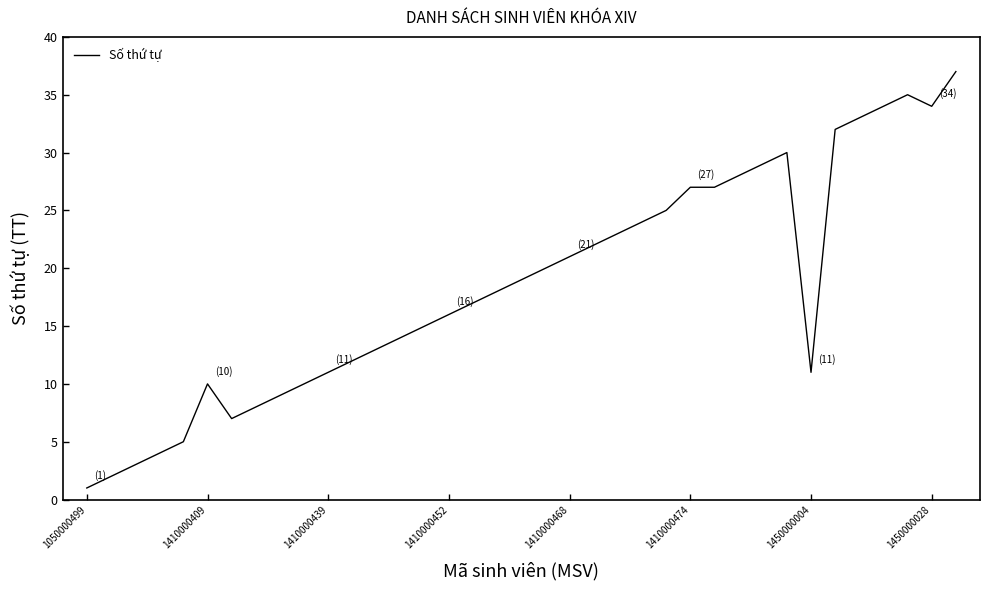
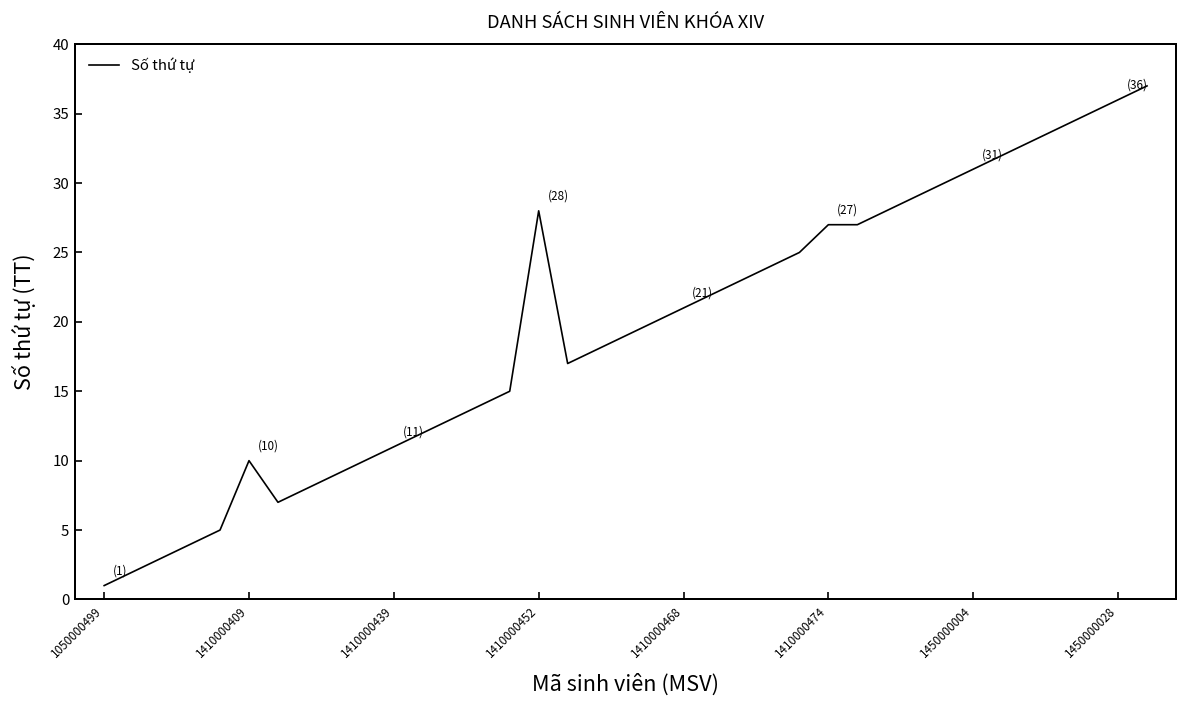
1410000452: (16) -> (28)
1450000004: (11) -> (31)
1450000028: (34) -> (36)
